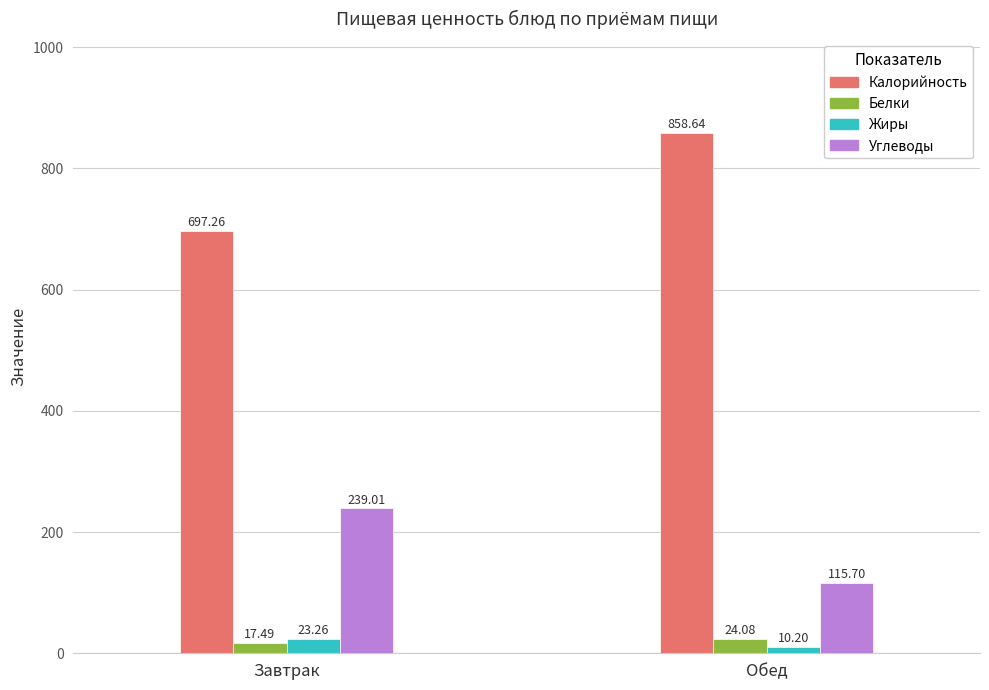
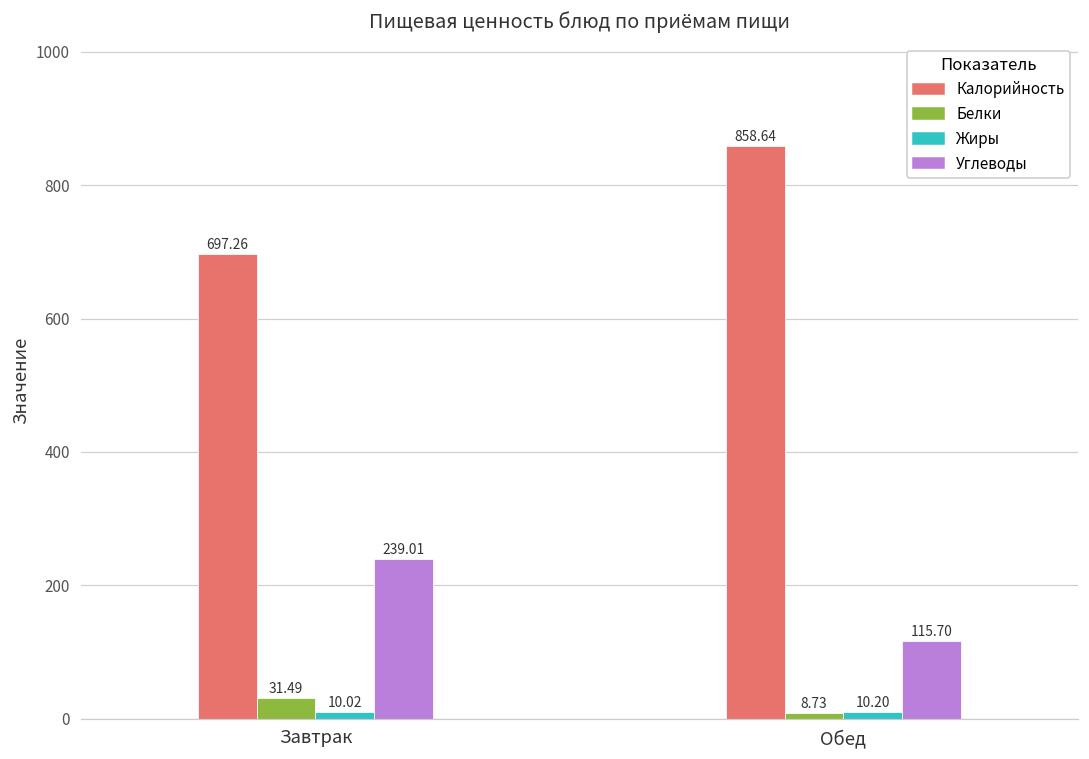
Белки, Завтрак: 17.49 -> 31.49
Жиры, Завтрак: 23.26 -> 10.02
Белки, Обед: 24.08 -> 8.73
